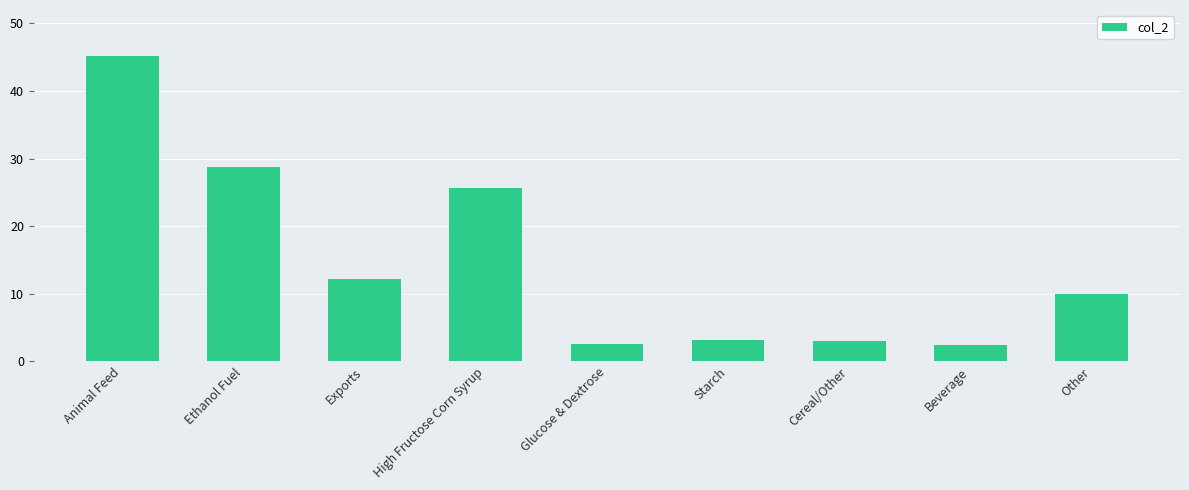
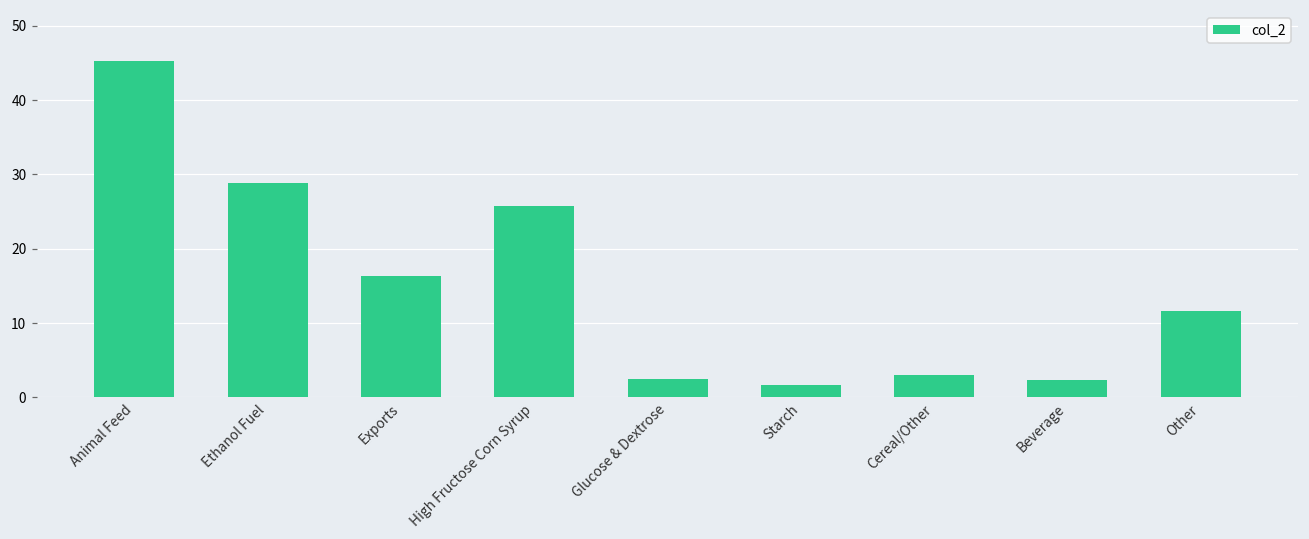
Exports: 12 -> 16
Starch: 3 -> 2
Other: 10 -> 12
